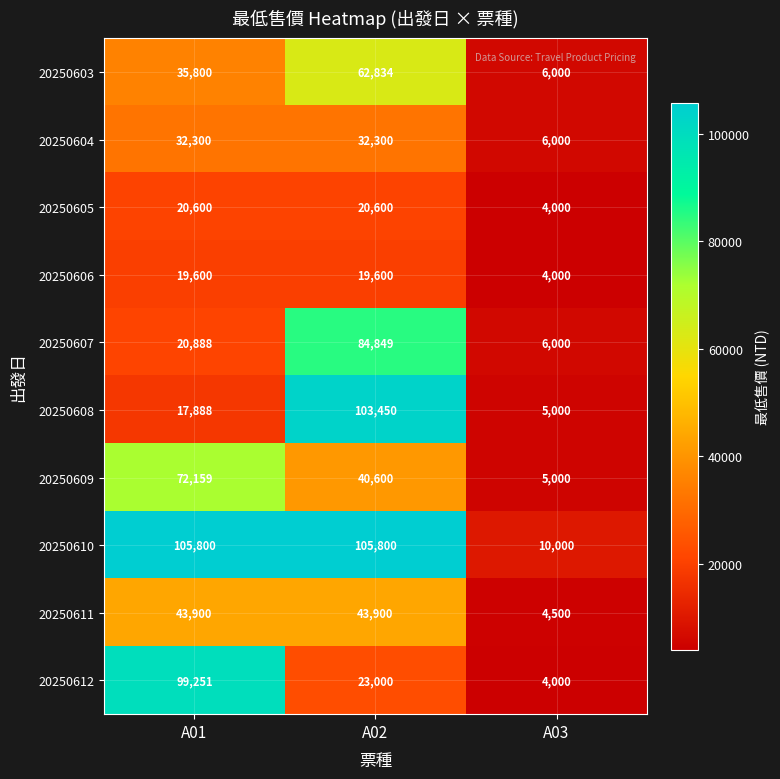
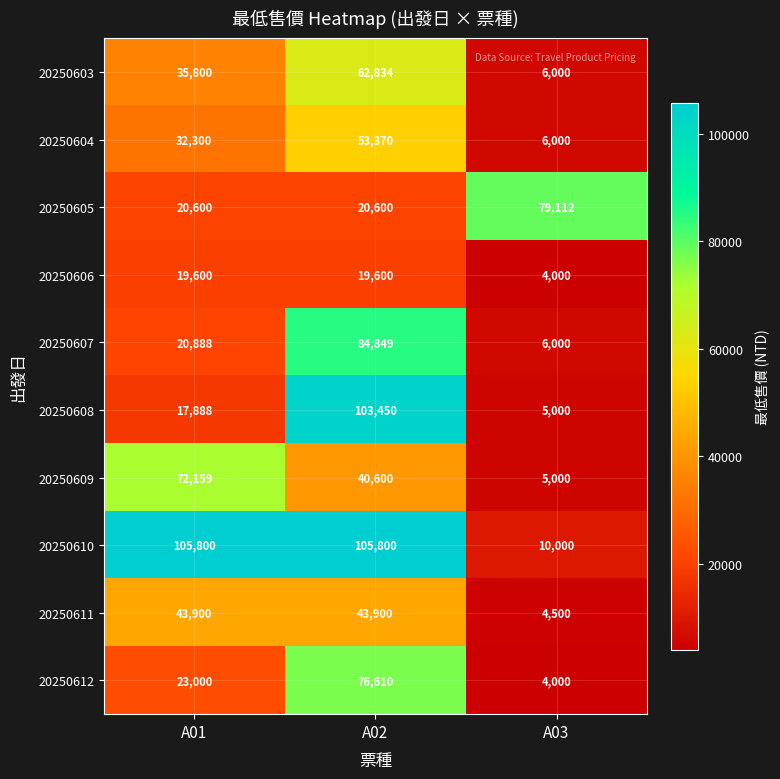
20250604, A02: 32,300 -> 53,370
20250605, A03: 4,000 -> 79,112
20250612, A01: 99,251 -> 23,000
20250612, A02: 23,000 -> 76,610
